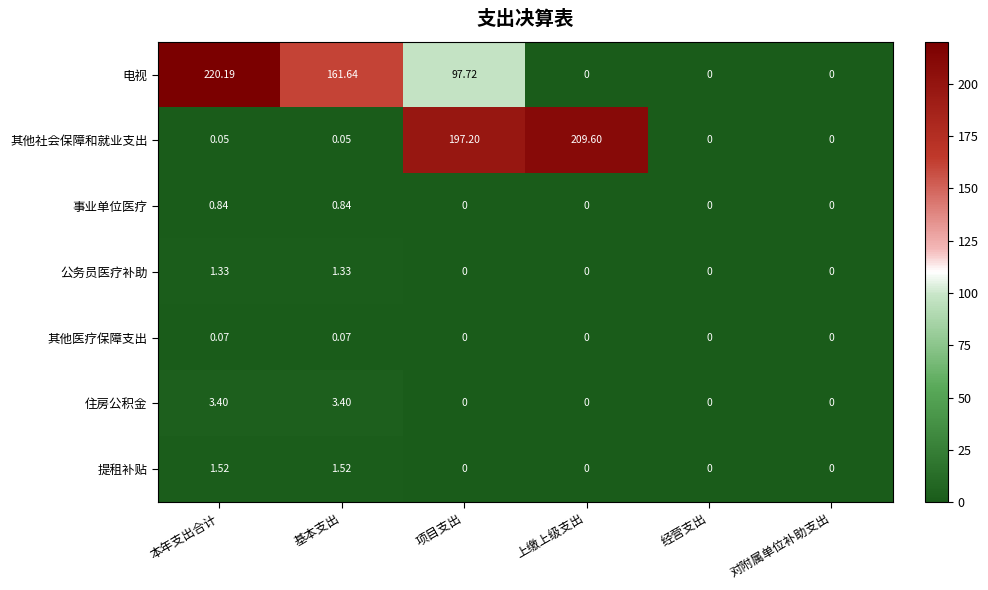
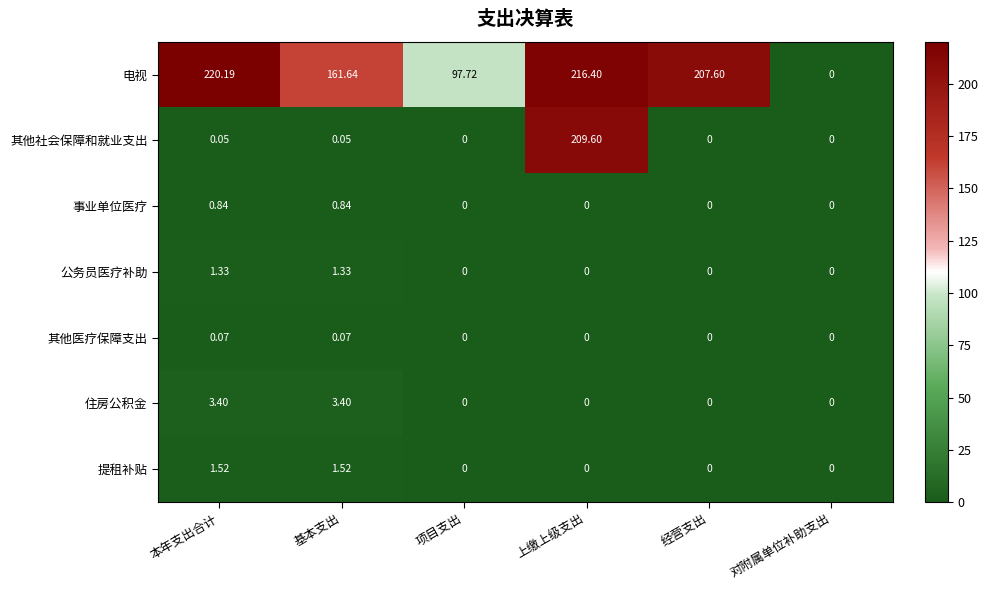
电视, 上缴上级支出: 0 -> 216.40
电视, 经营支出: 0 -> 207.60
其他社会保障和就业支出, 项目支出: 197.20 -> 0
